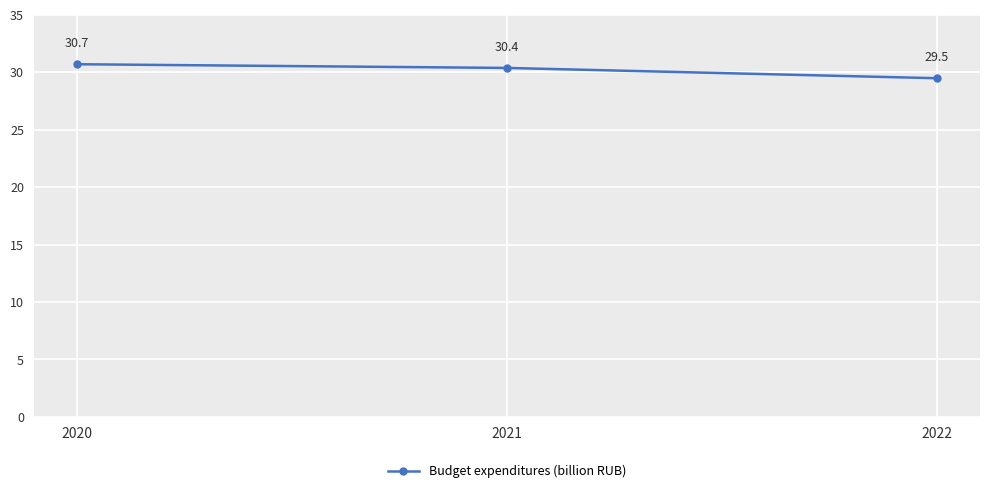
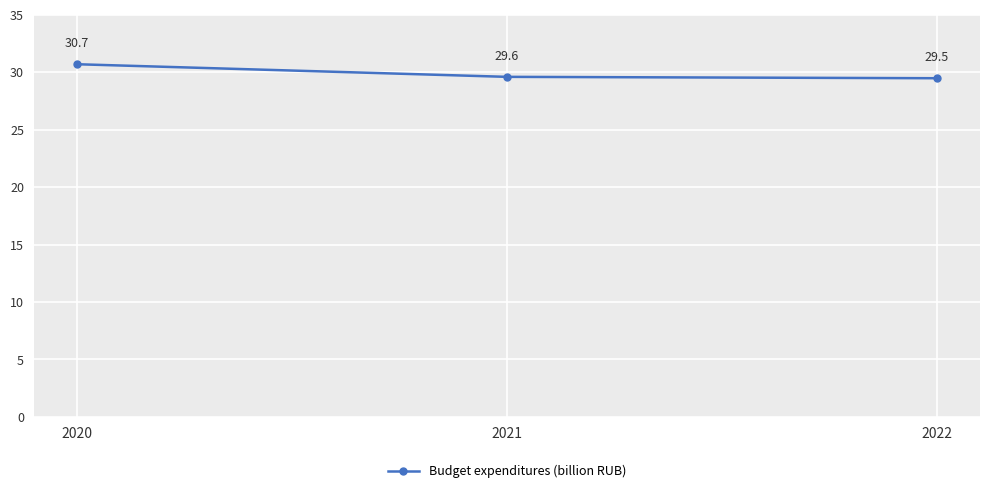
2021: 30.4 -> 29.6
